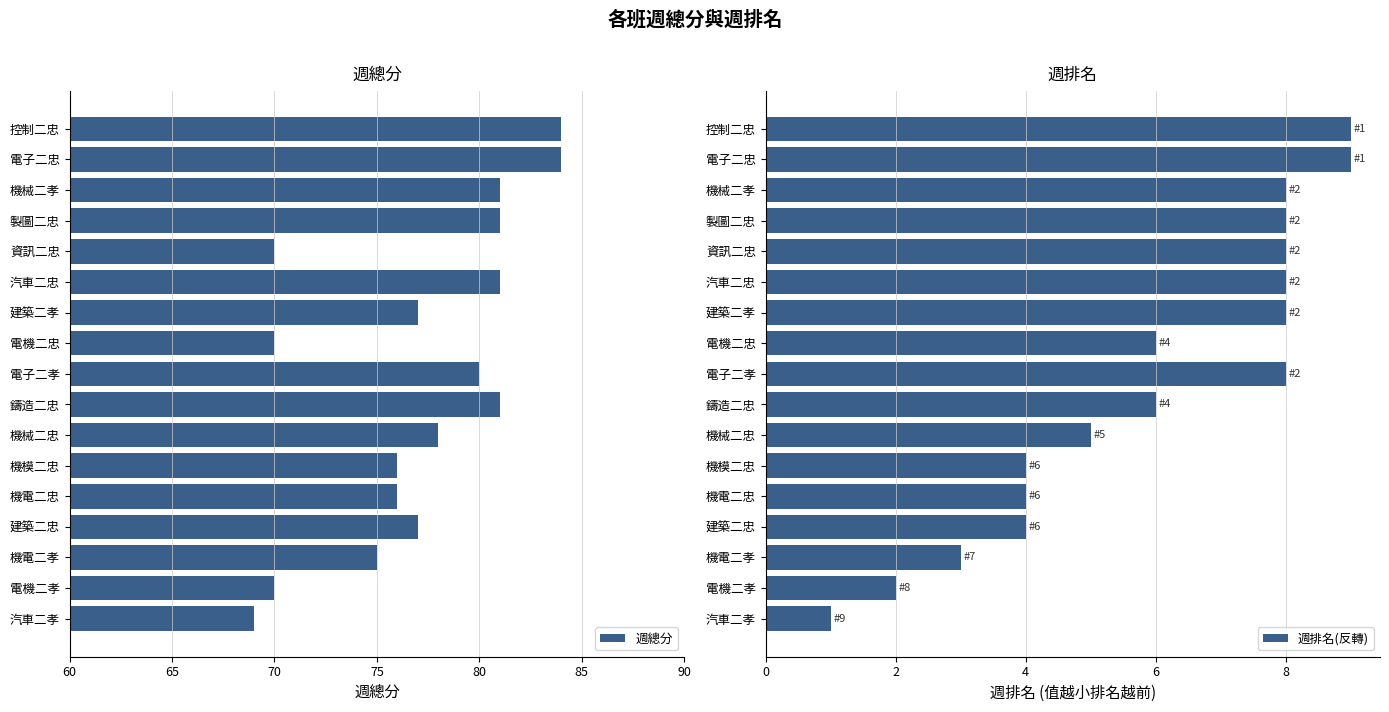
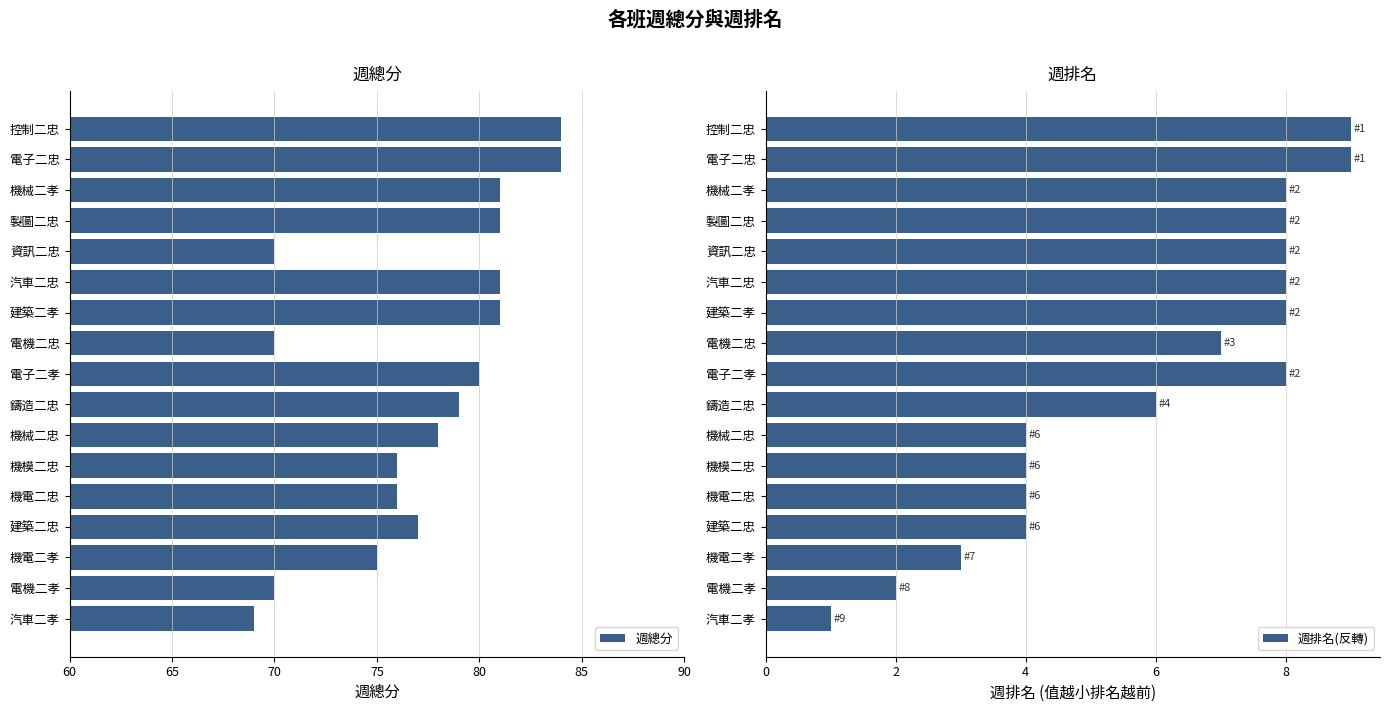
週總分, 建築二孝: 77 -> 81
週總分, 鑄造二忠: 81 -> 79
週排名, 電機二忠: 4 -> 3
週排名, 機械二忠: 5 -> 6
